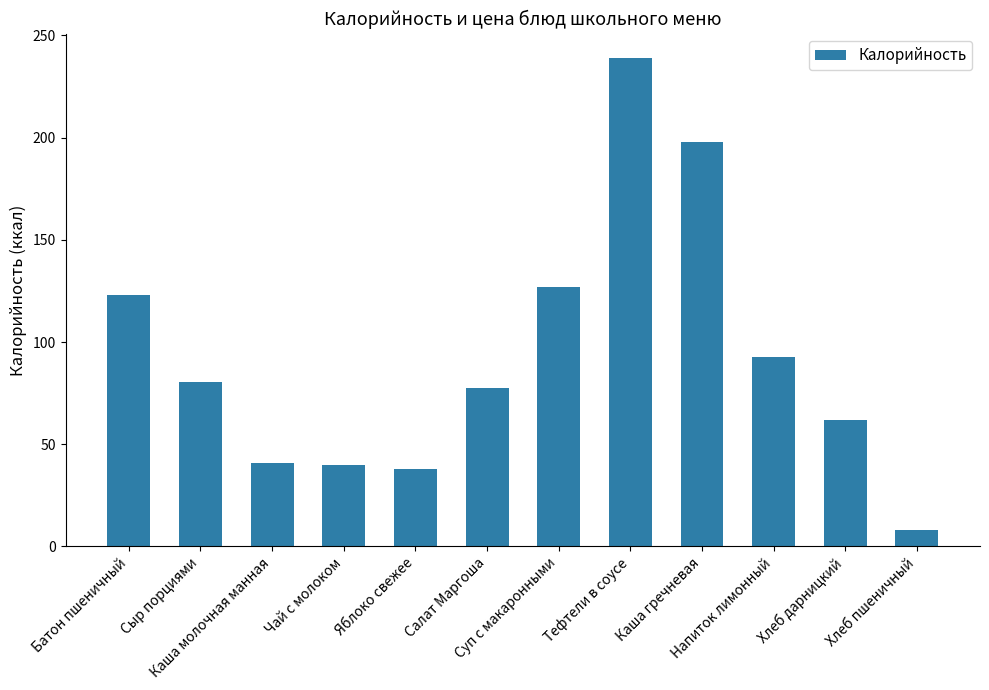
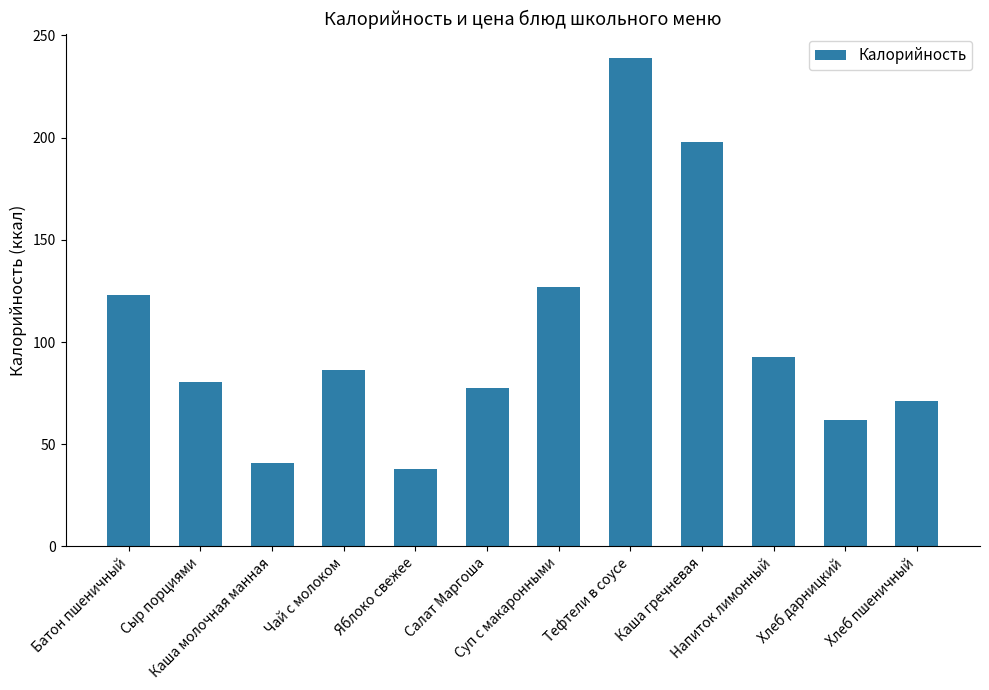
Чай с молоком: 40 -> 86
Хлеб пшеничный: 8 -> 71
